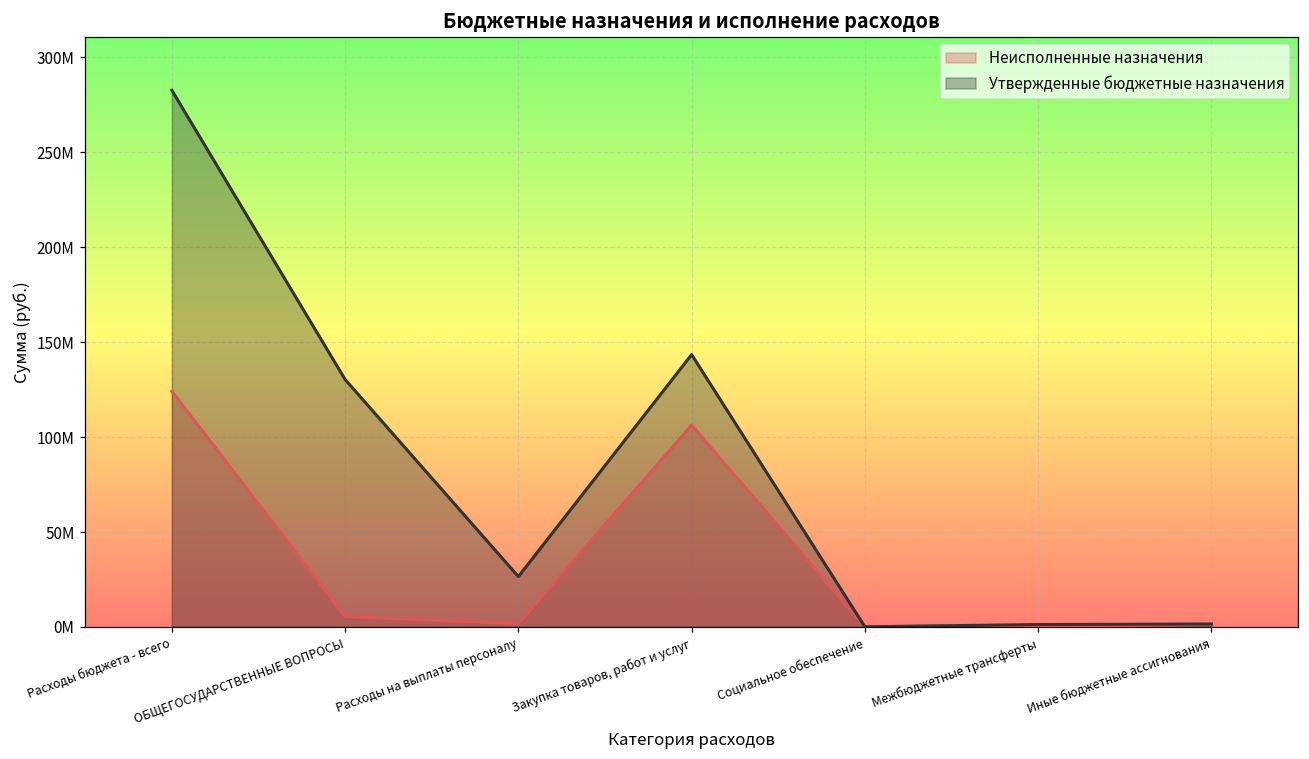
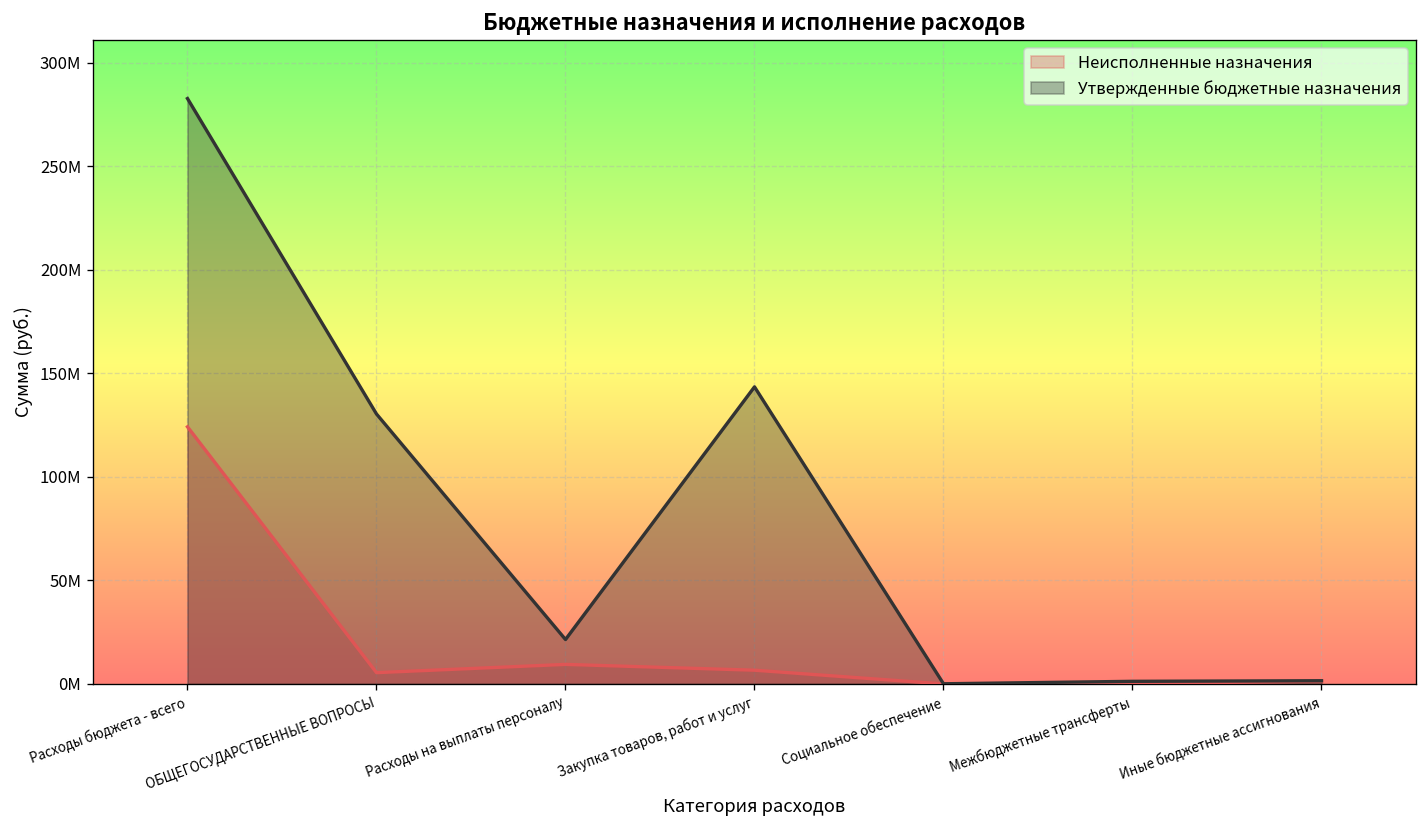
Неисполненные назначения, Расходы на выплаты персоналу: 2000000 -> 9000000
Утвержденные бюджетные назначения, Расходы на выплаты персоналу: 27000000 -> 21000000
Неисполненные назначения, Закупка товаров, работ и услуг: 106000000 -> 7000000
